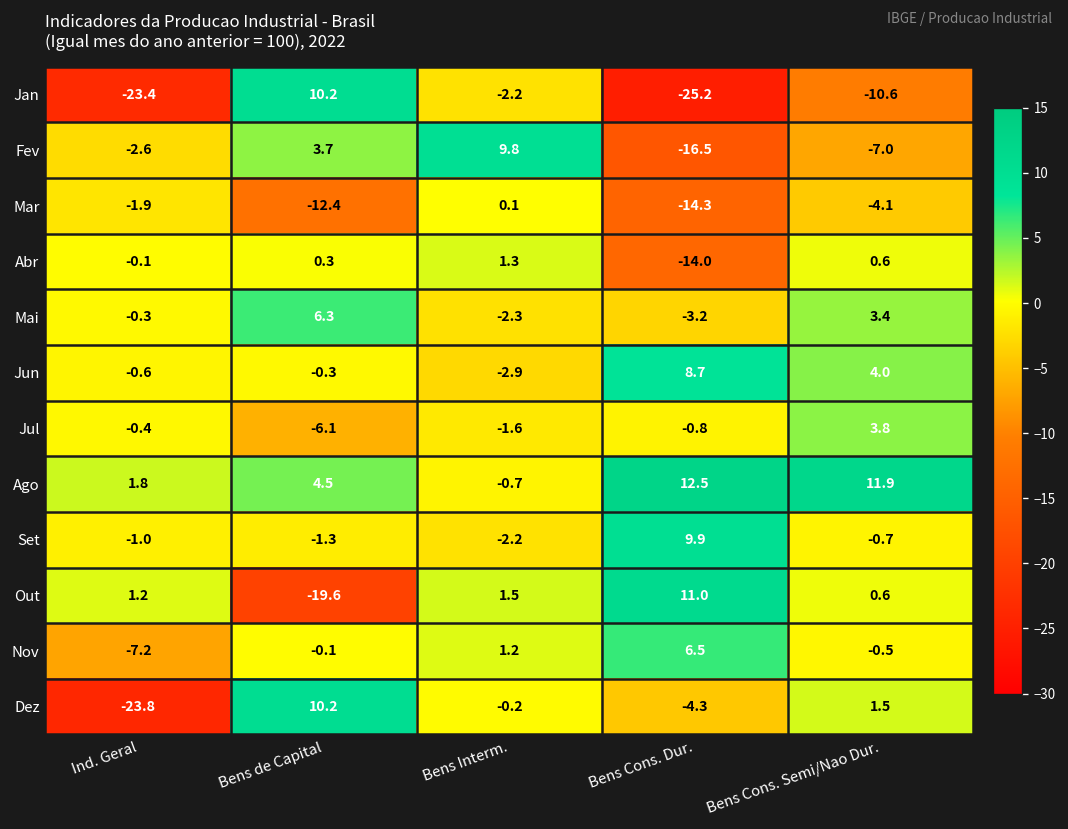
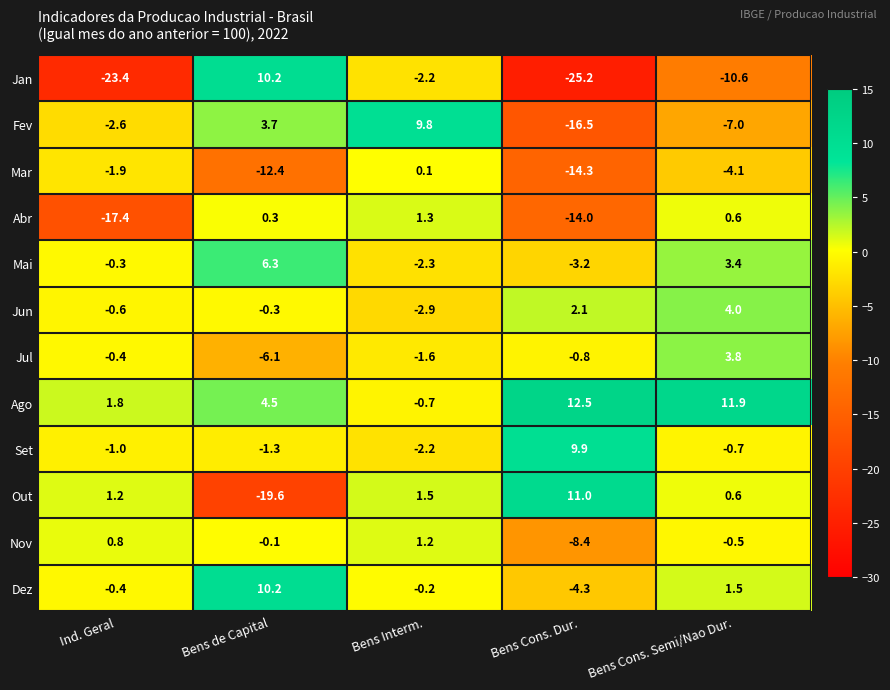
Abr, Ind. Geral: -0.1 -> -17.4
Jun, Bens Cons. Dur.: 8.7 -> 2.1
Nov, Ind. Geral: -7.2 -> 0.8
Nov, Bens Cons. Dur.: 6.5 -> -8.4
Dez, Ind. Geral: -23.8 -> -0.4
